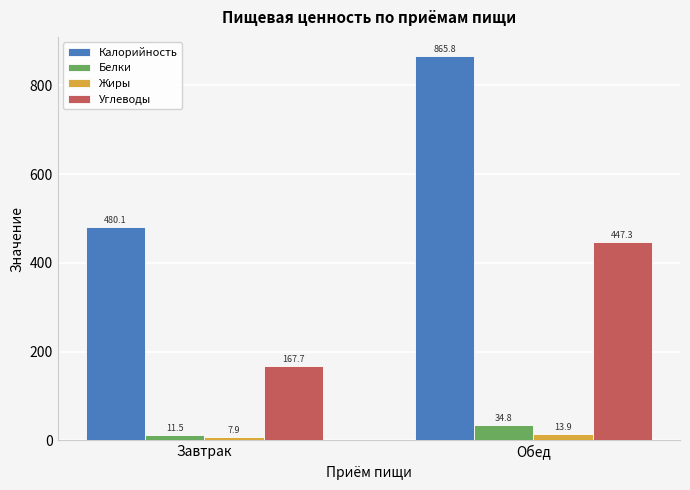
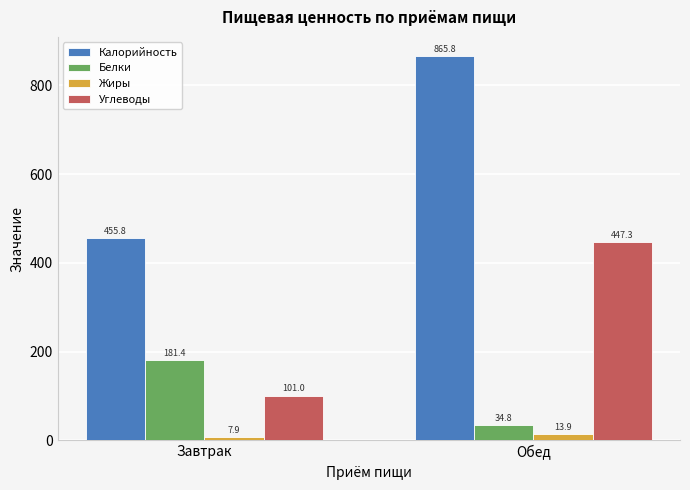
Калорийность, Завтрак: 480.1 -> 455.8
Белки, Завтрак: 11.5 -> 181.4
Углеводы, Завтрак: 167.7 -> 101.0
